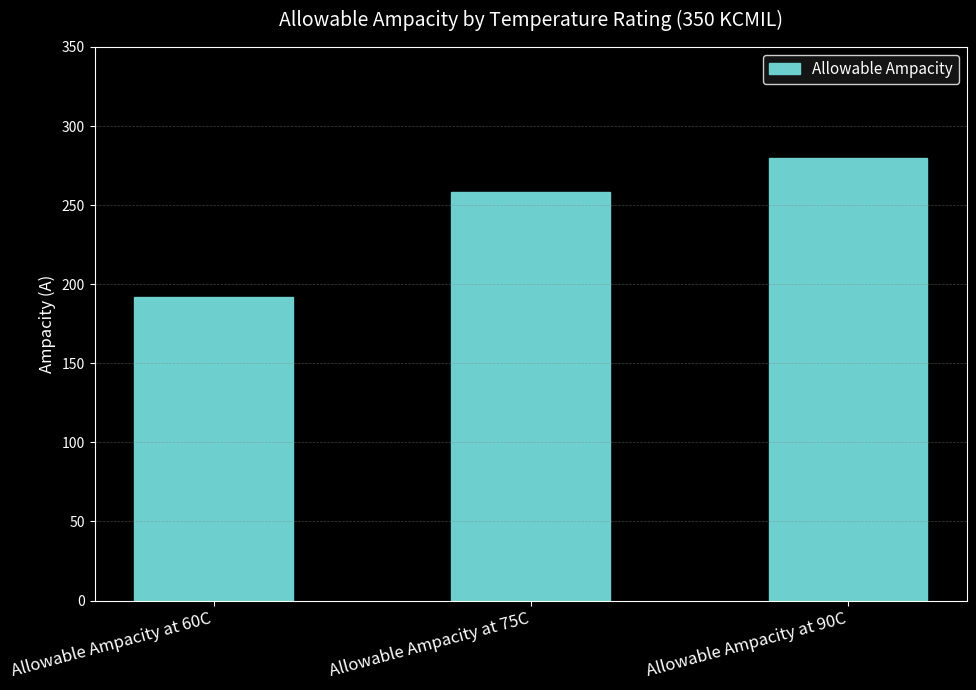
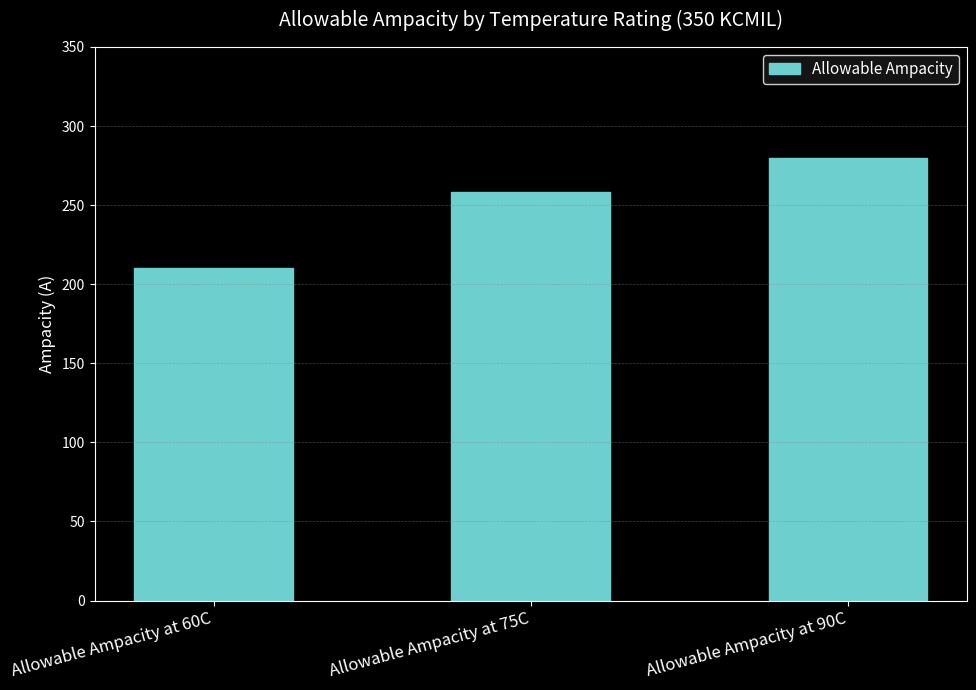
Allowable Ampacity at 60C: 192 -> 210
